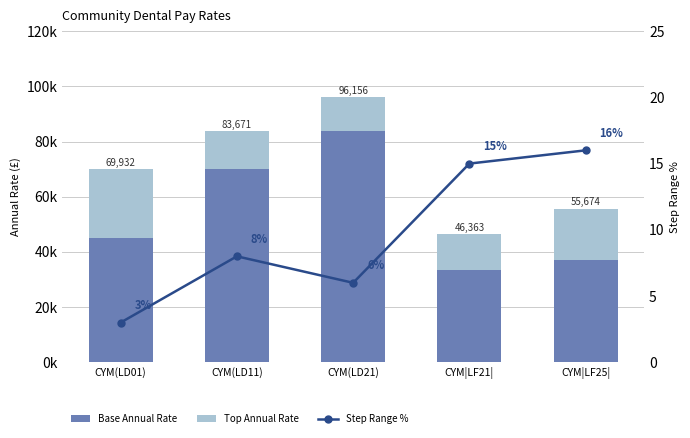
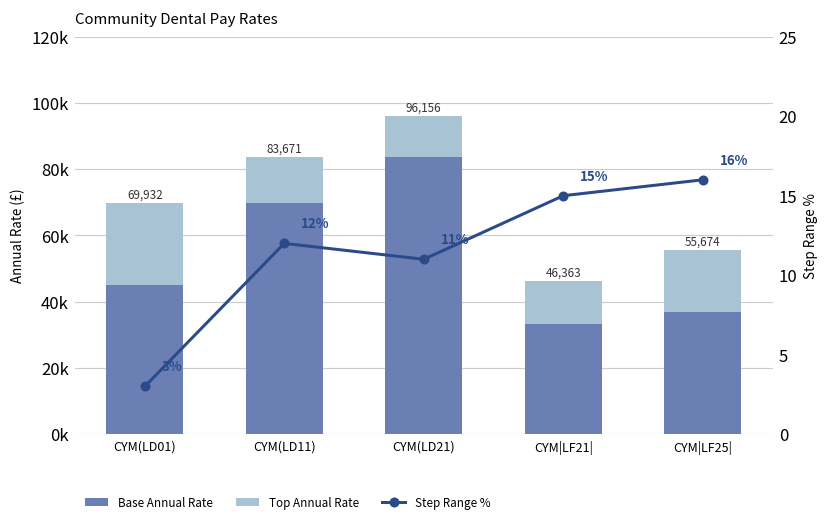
Step Range %, CYM(LD11): 8% -> 12%
Step Range %, CYM(LD21): 6% -> 11%
